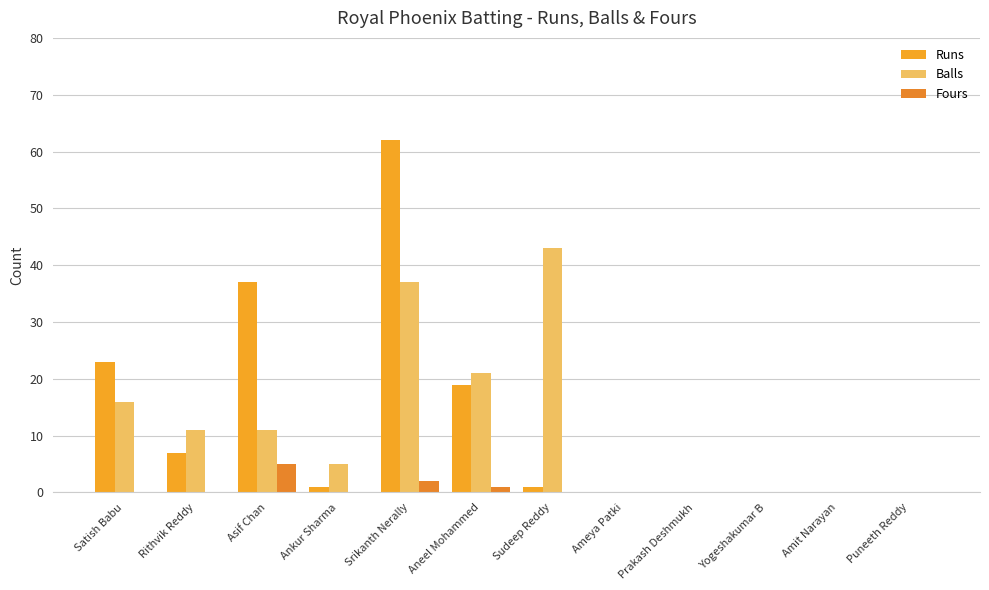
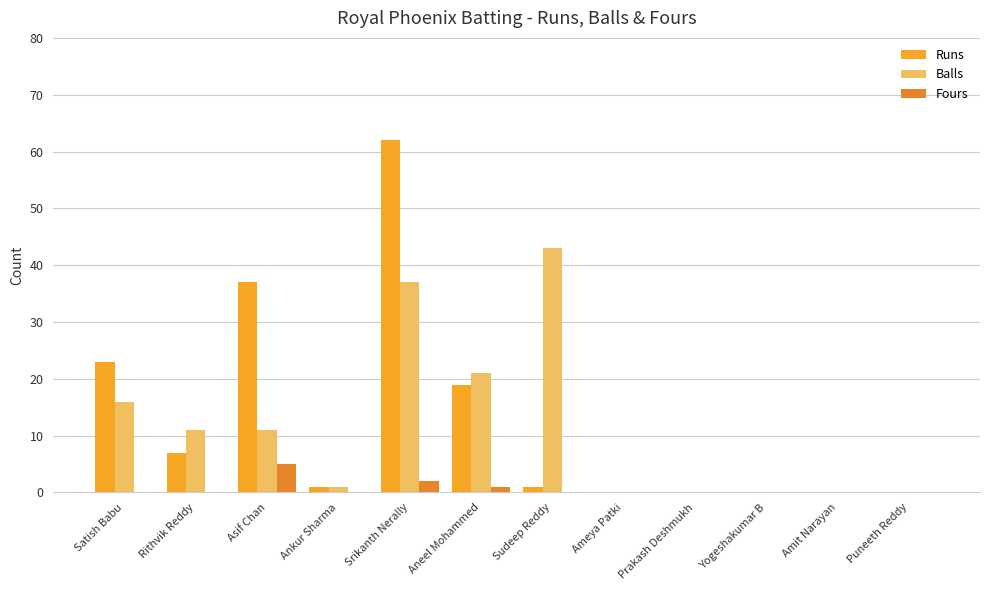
Balls, Ankur Sharma: 5 -> 1
